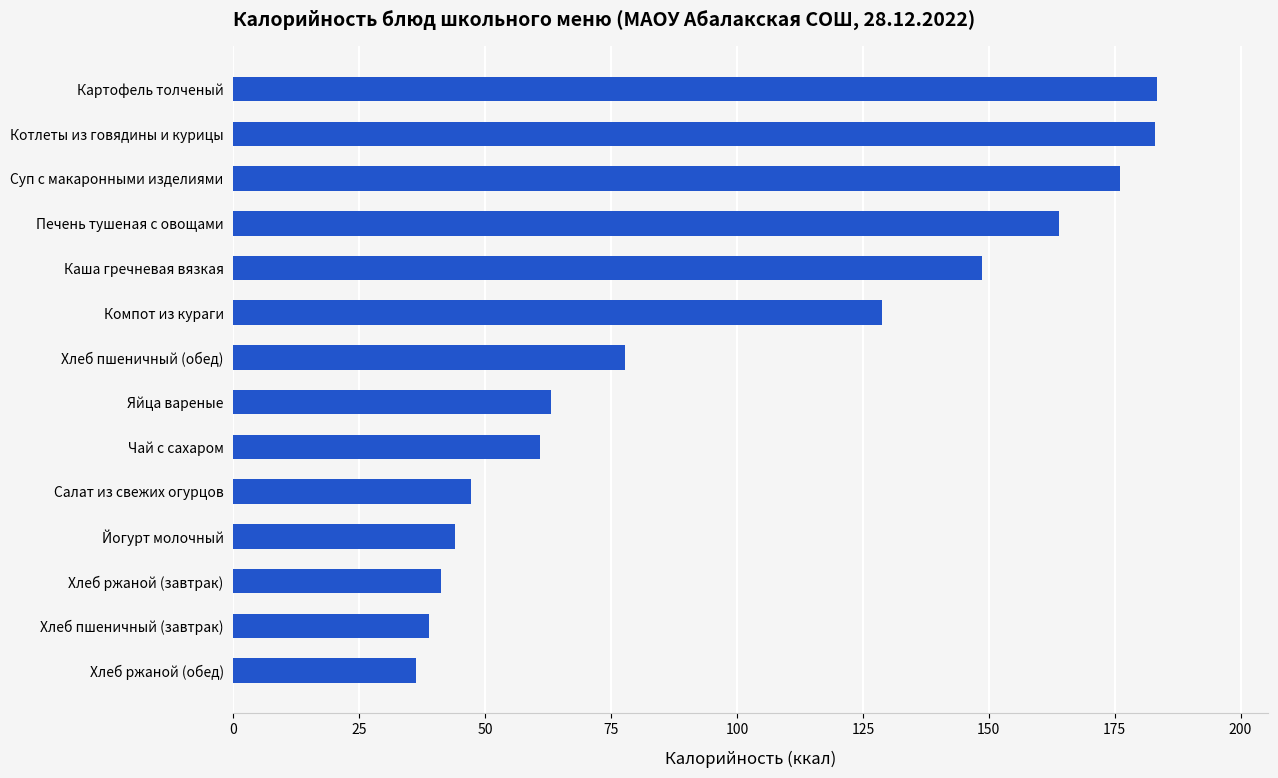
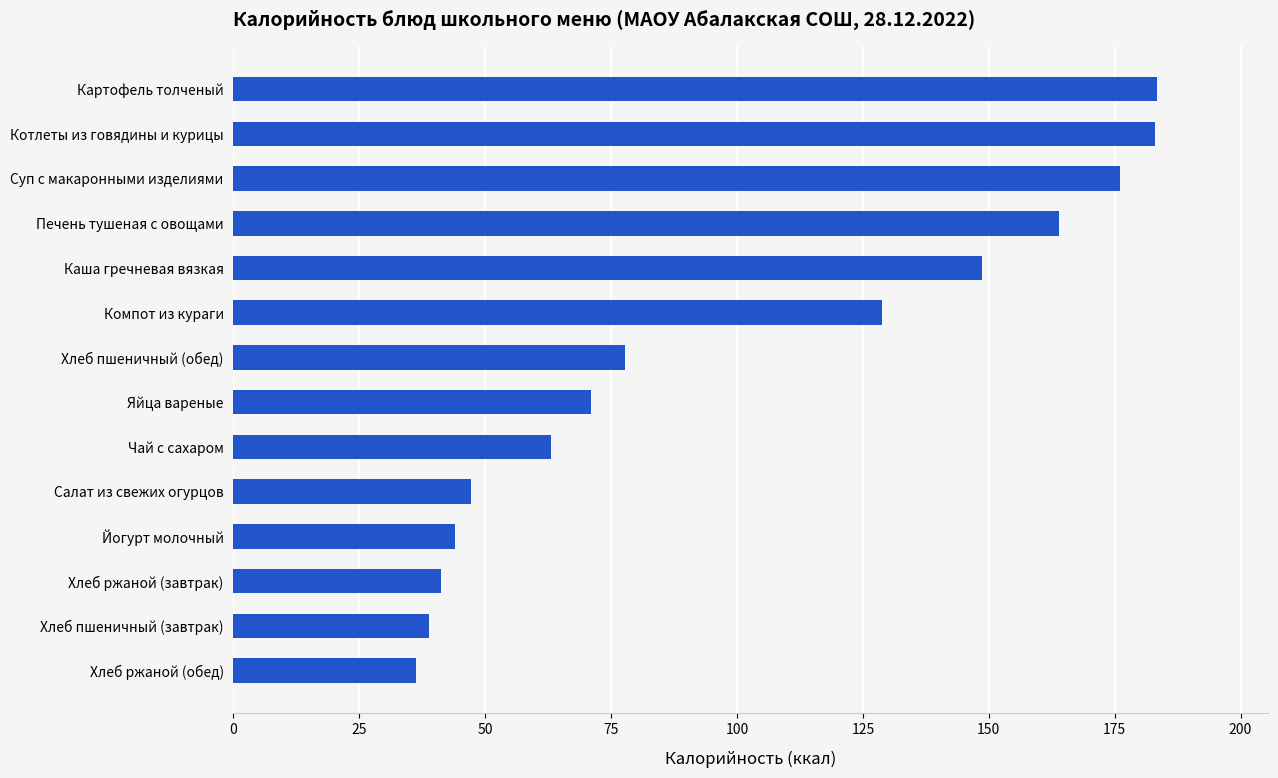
Яйца вареные: 63 -> 71
Чай с сахаром: 61 -> 63
